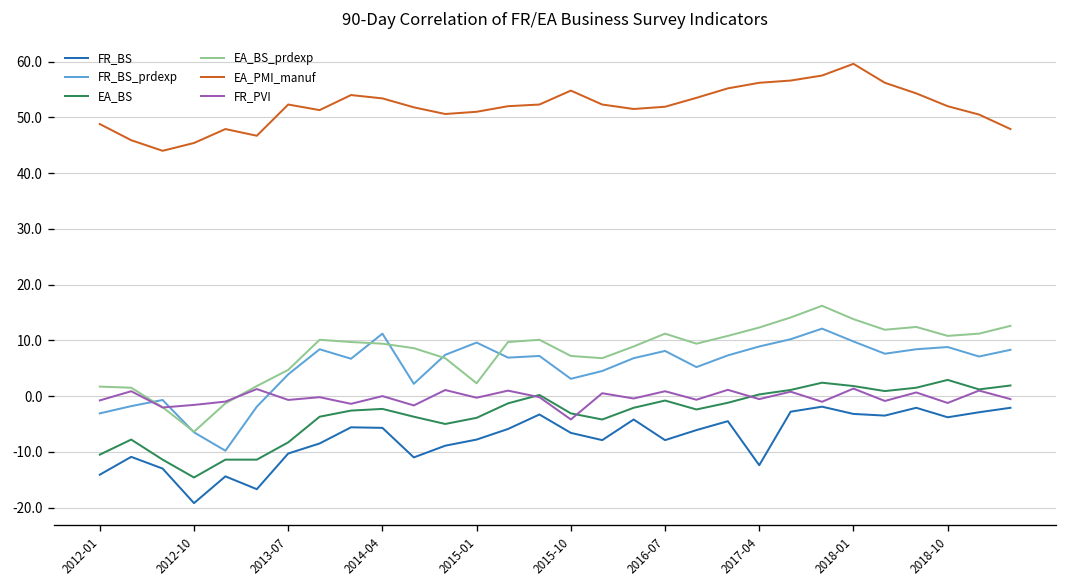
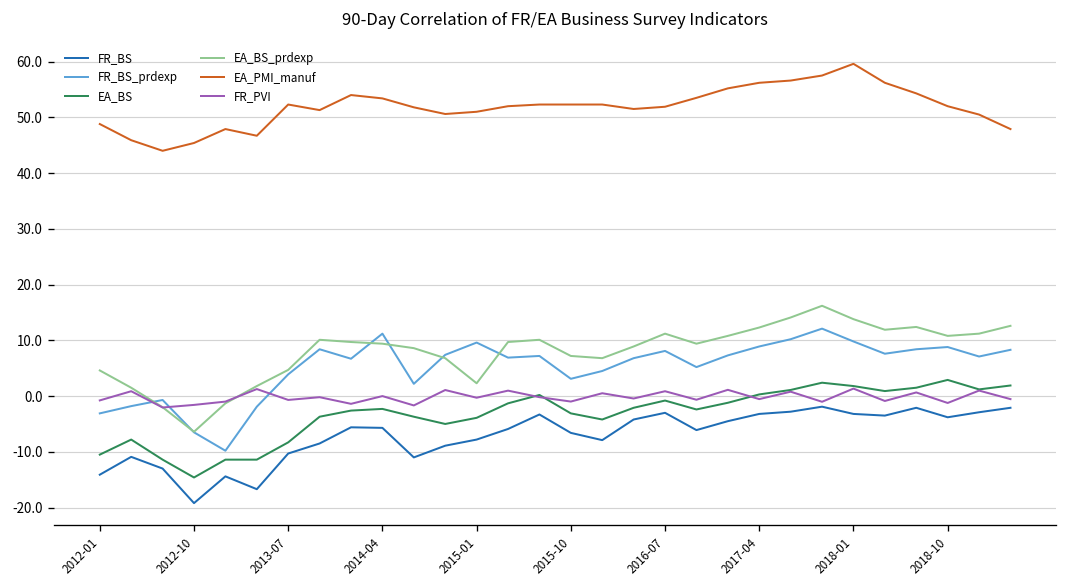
EA_BS_prdexp, 2012-01: 2 -> 5
EA_PMI_manuf, 2015-10: 55 -> 52
FR_PVI, 2015-10: -4 -> -1
FR_BS, 2016-07: -8 -> -3
FR_BS, 2017-04: -12 -> -3
